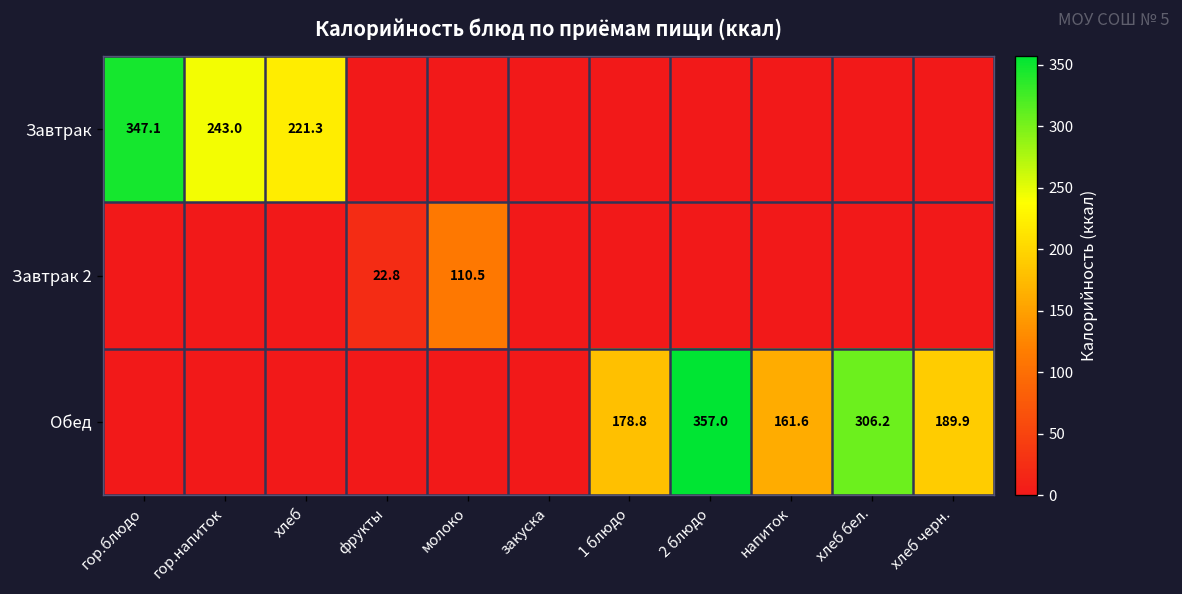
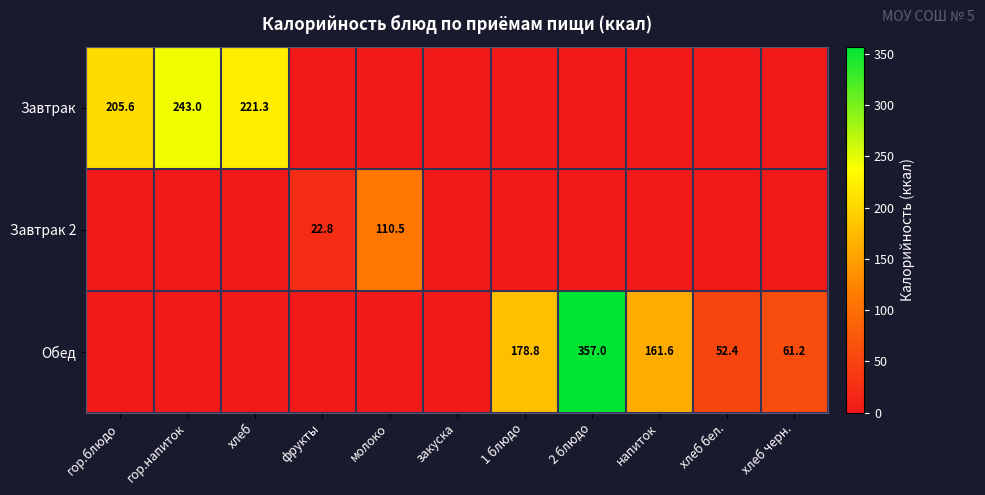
Завтрак, гор.блюдо: 347.1 -> 205.6
Обед, хлеб бел.: 306.2 -> 52.4
Обед, хлеб черн.: 189.9 -> 61.2
